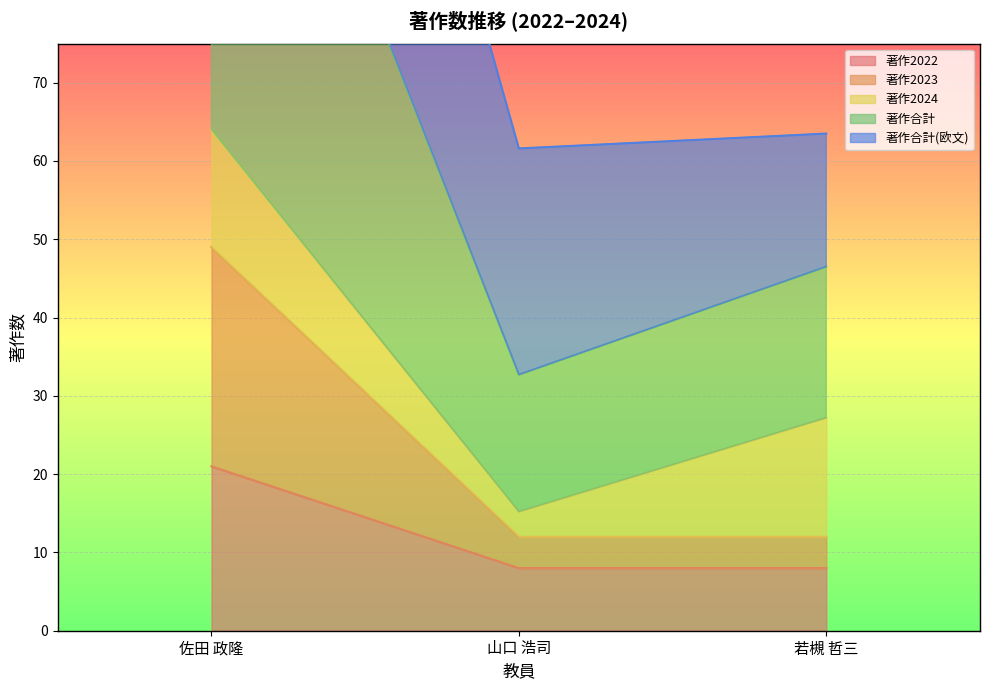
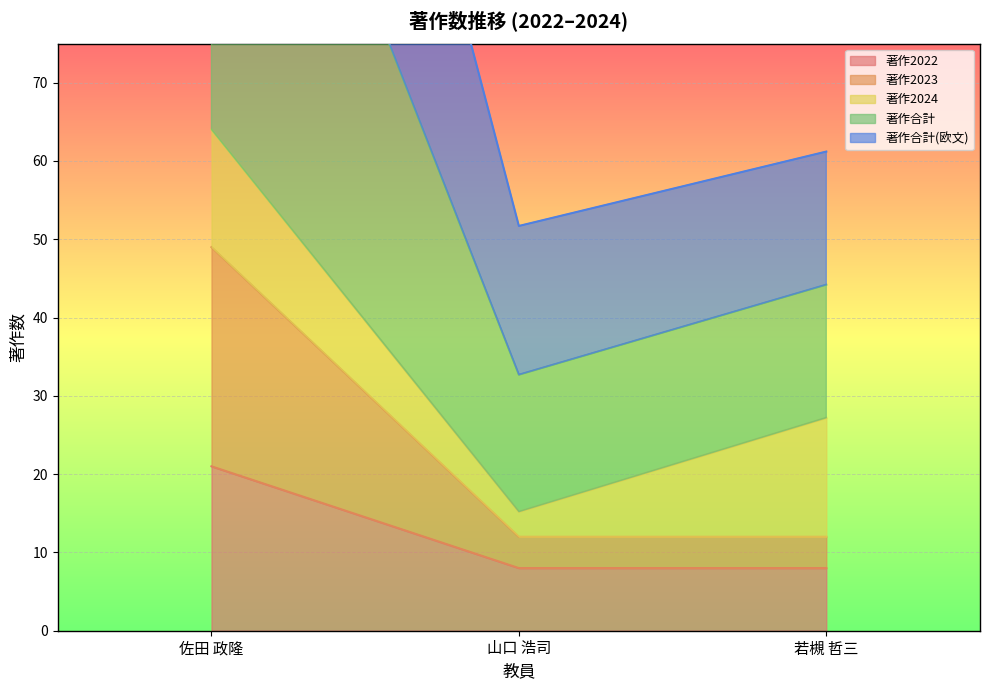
著作合計(欧文), 山口 浩司: 29 -> 19
著作合計, 若槻 哲三: 19 -> 17
